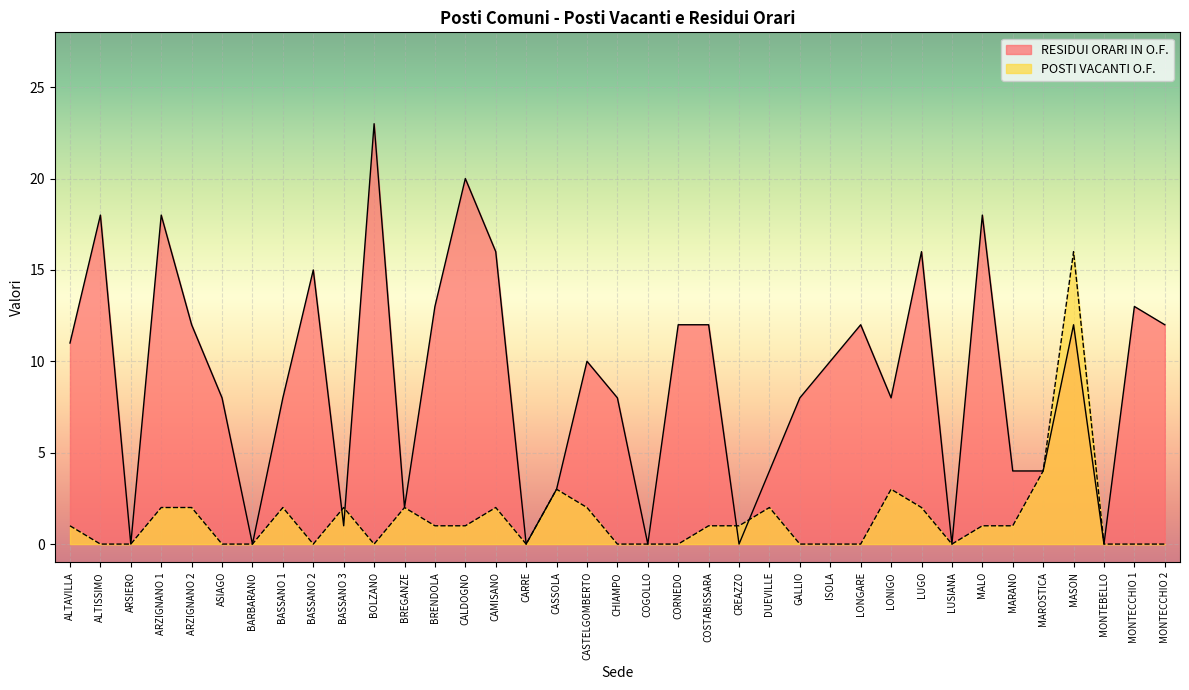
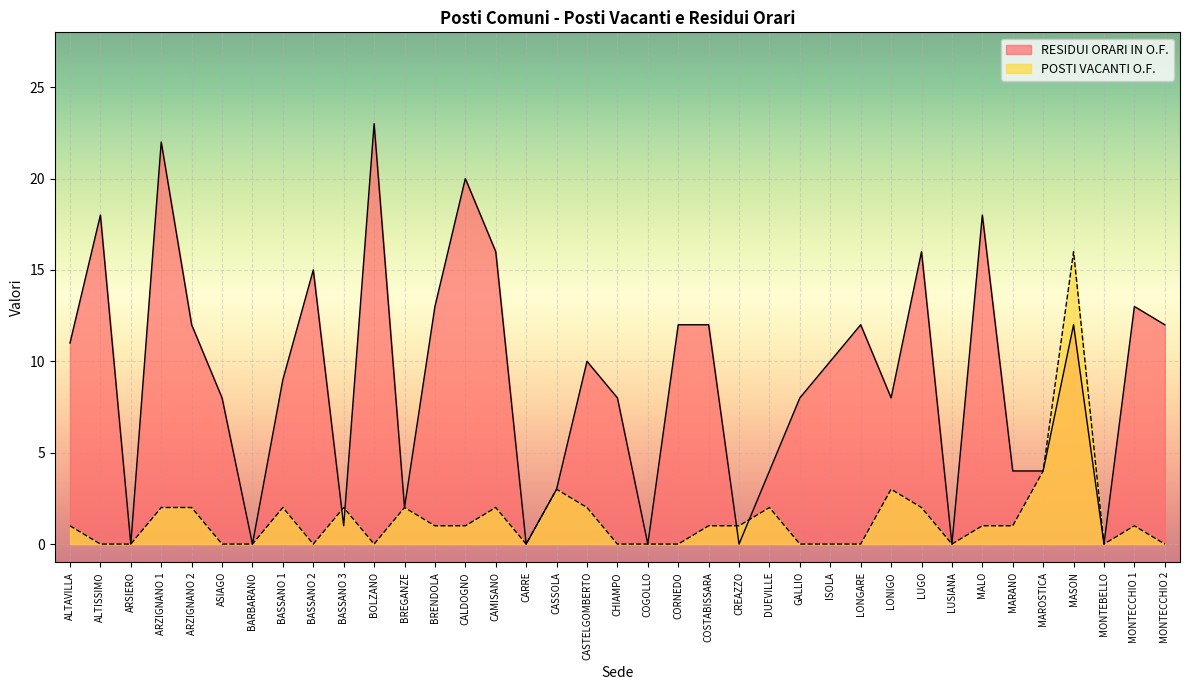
RESIDUI ORARI IN O.F., ARZIGNANO 1: 18 -> 22
RESIDUI ORARI IN O.F., BASSANO 1: 8 -> 9
POSTI VACANTI O.F., MONTECCHIO 1: 0 -> 1
